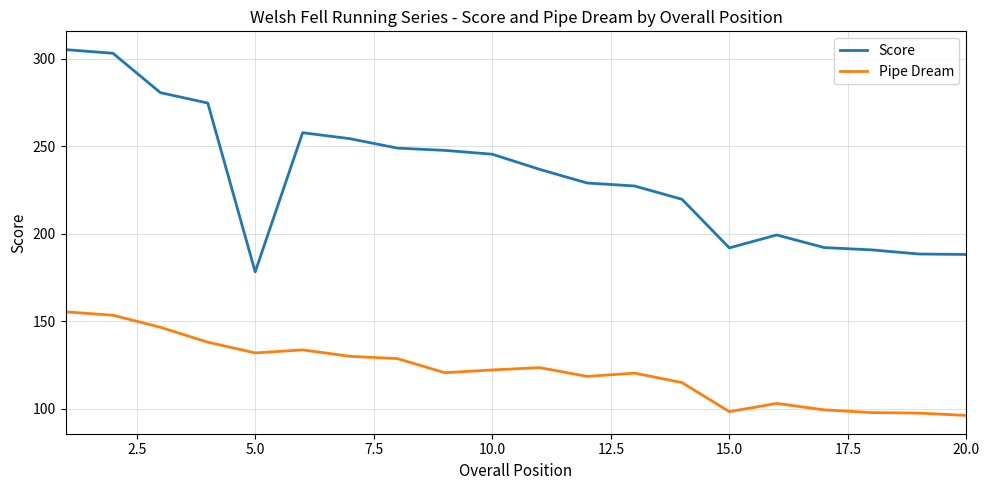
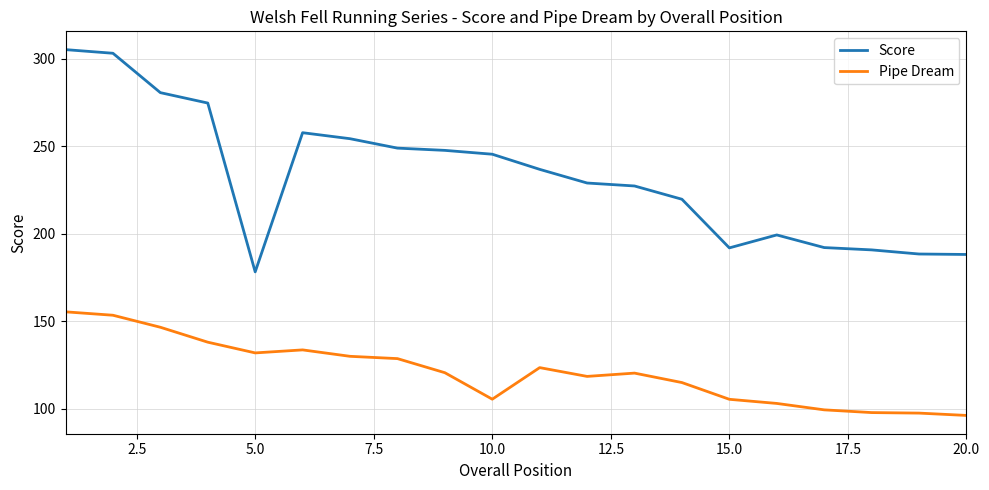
Pipe Dream, 10.0: 122 -> 105
Pipe Dream, 15.0: 98 -> 105
